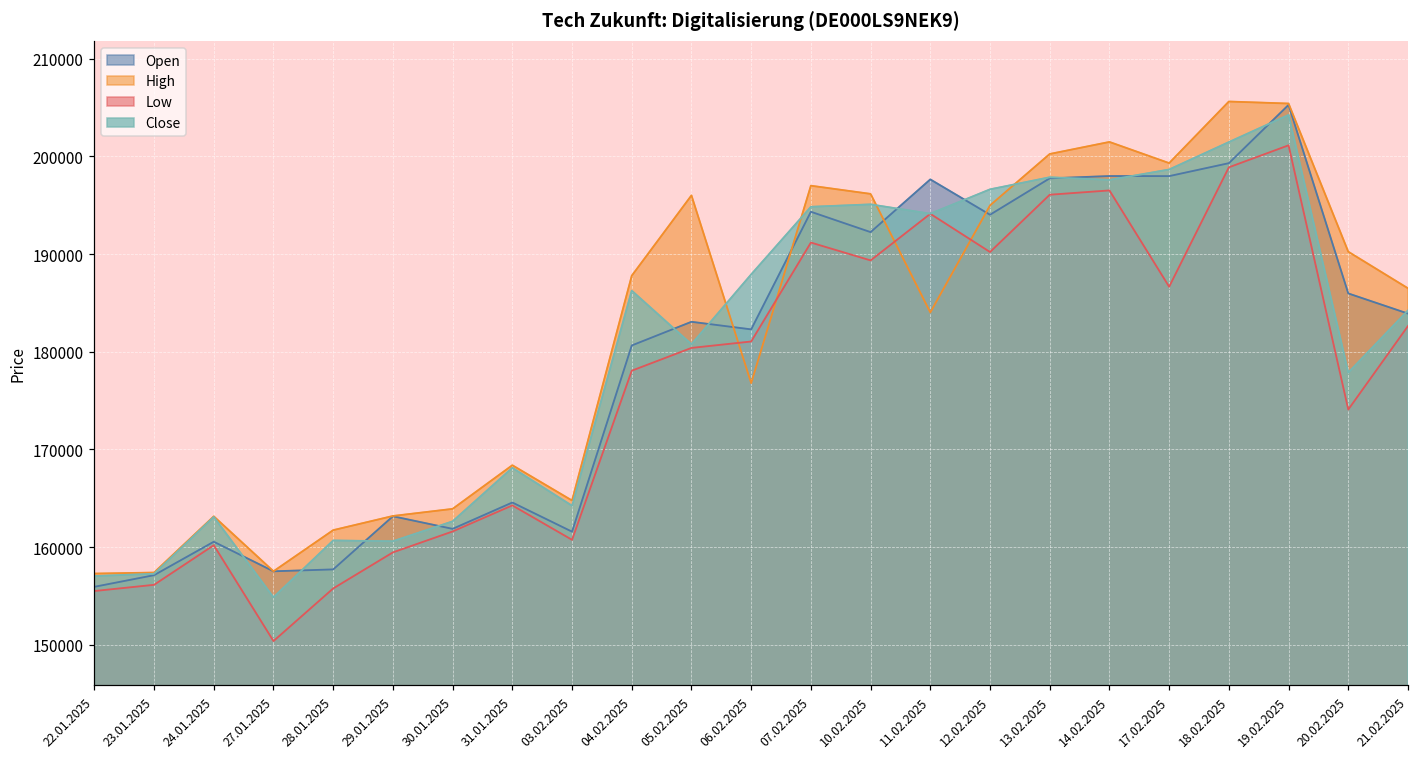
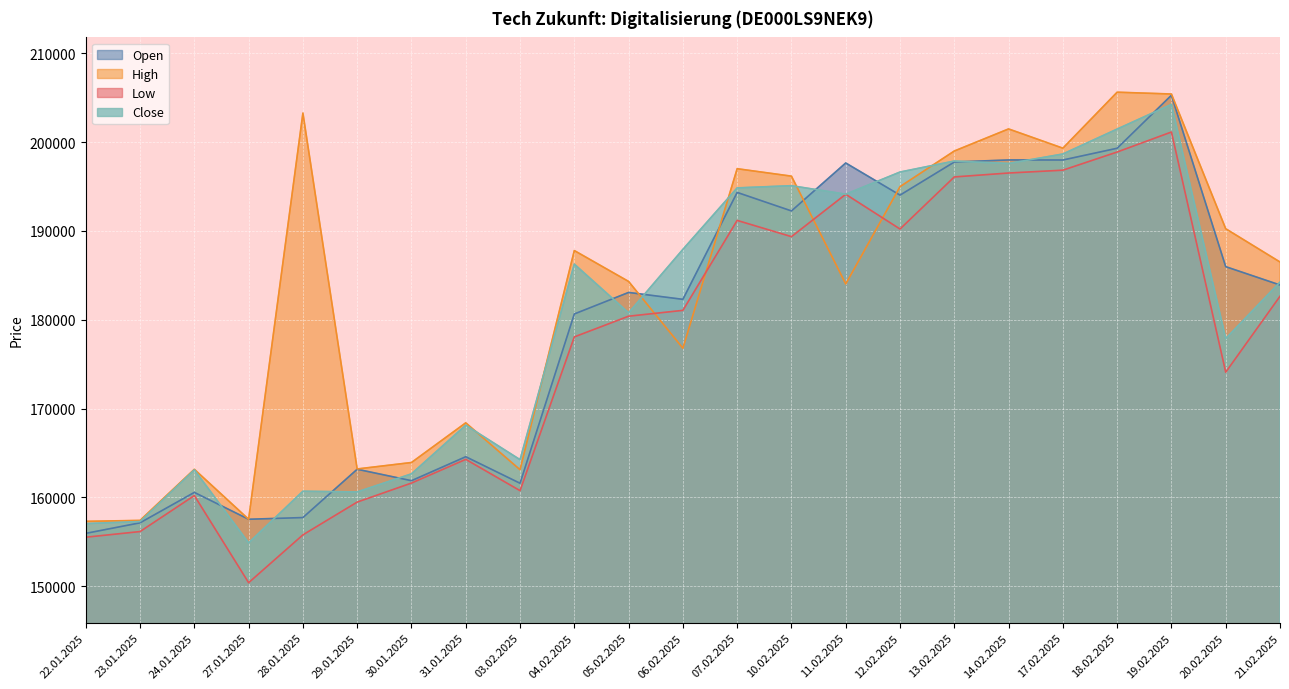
High, 28.01.2025: 162000 -> 203000
High, 03.02.2025: 165000 -> 163000
High, 05.02.2025: 196000 -> 184000
High, 13.02.2025: 200000 -> 199000
Low, 17.02.2025: 187000 -> 197000
